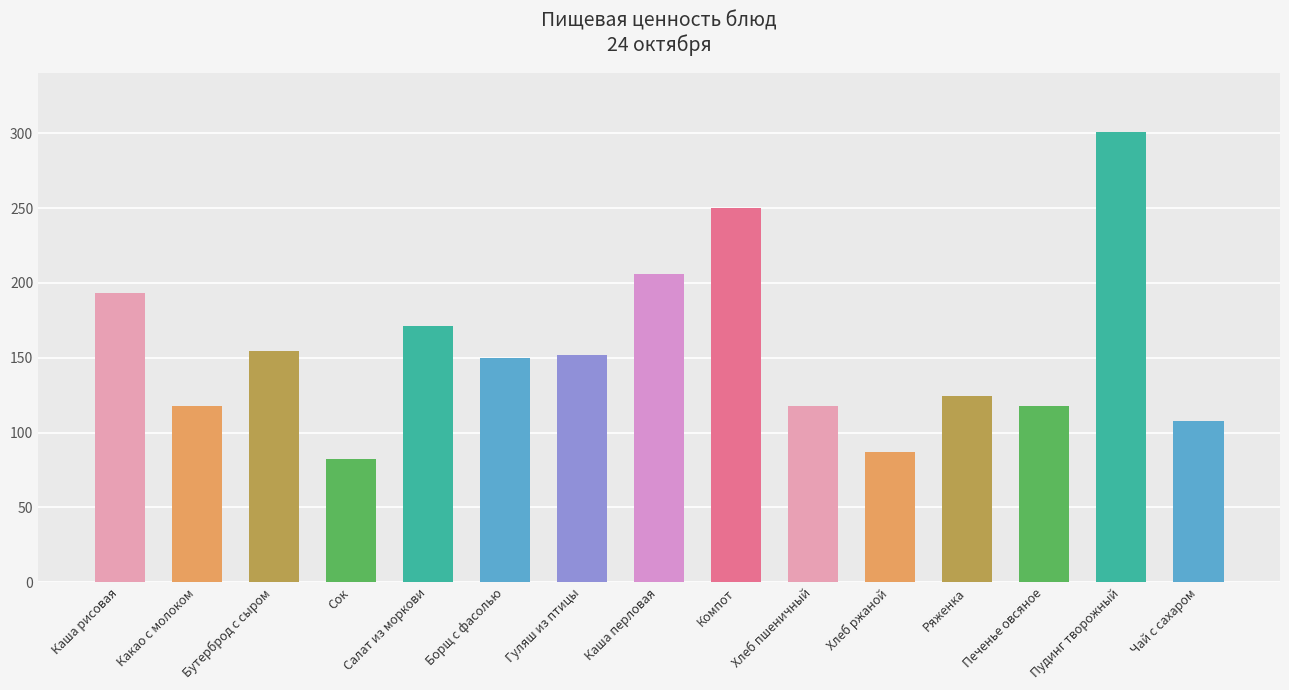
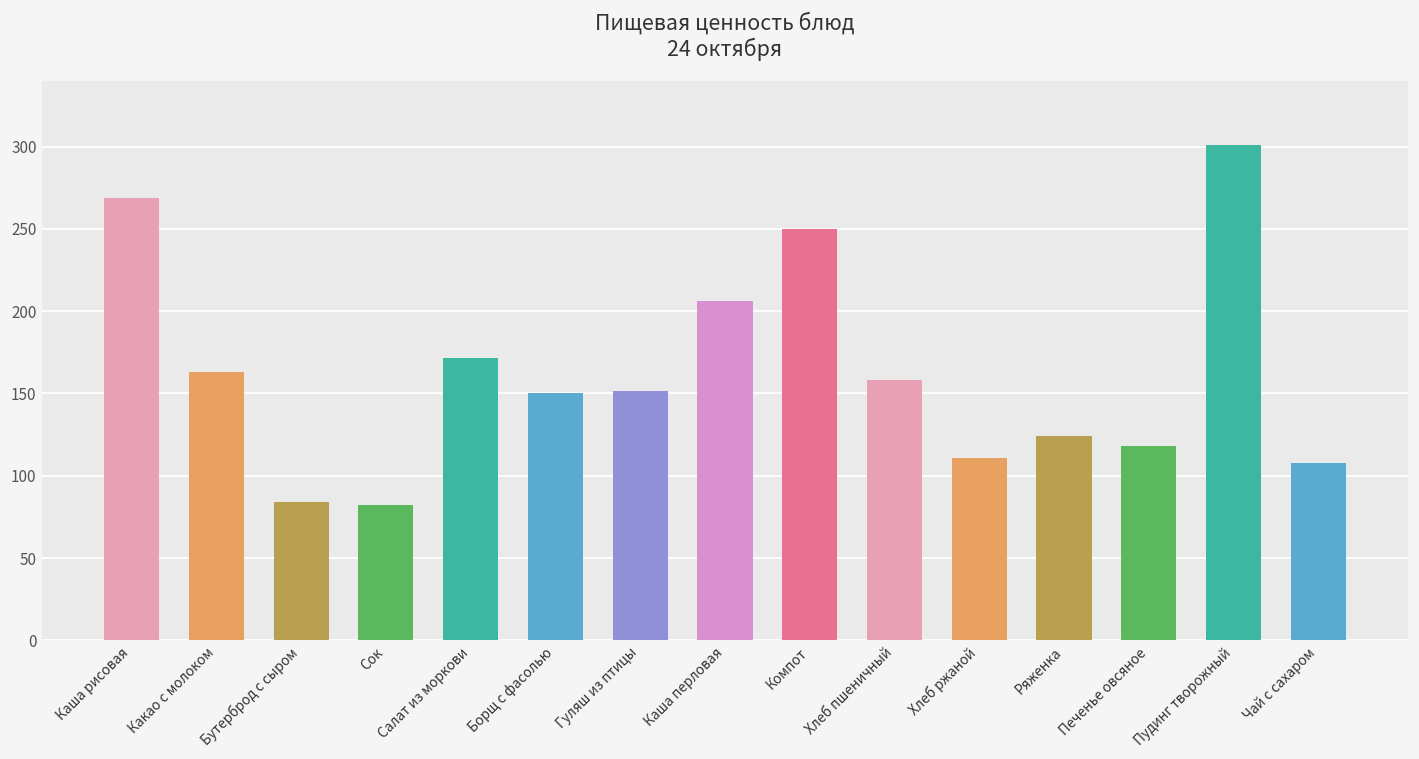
Каша рисовая: 193 -> 269
Какао с молоком: 118 -> 163
Бутерброд с сыром: 155 -> 84
Хлеб пшеничный: 118 -> 158
Хлеб ржаной: 87 -> 111
